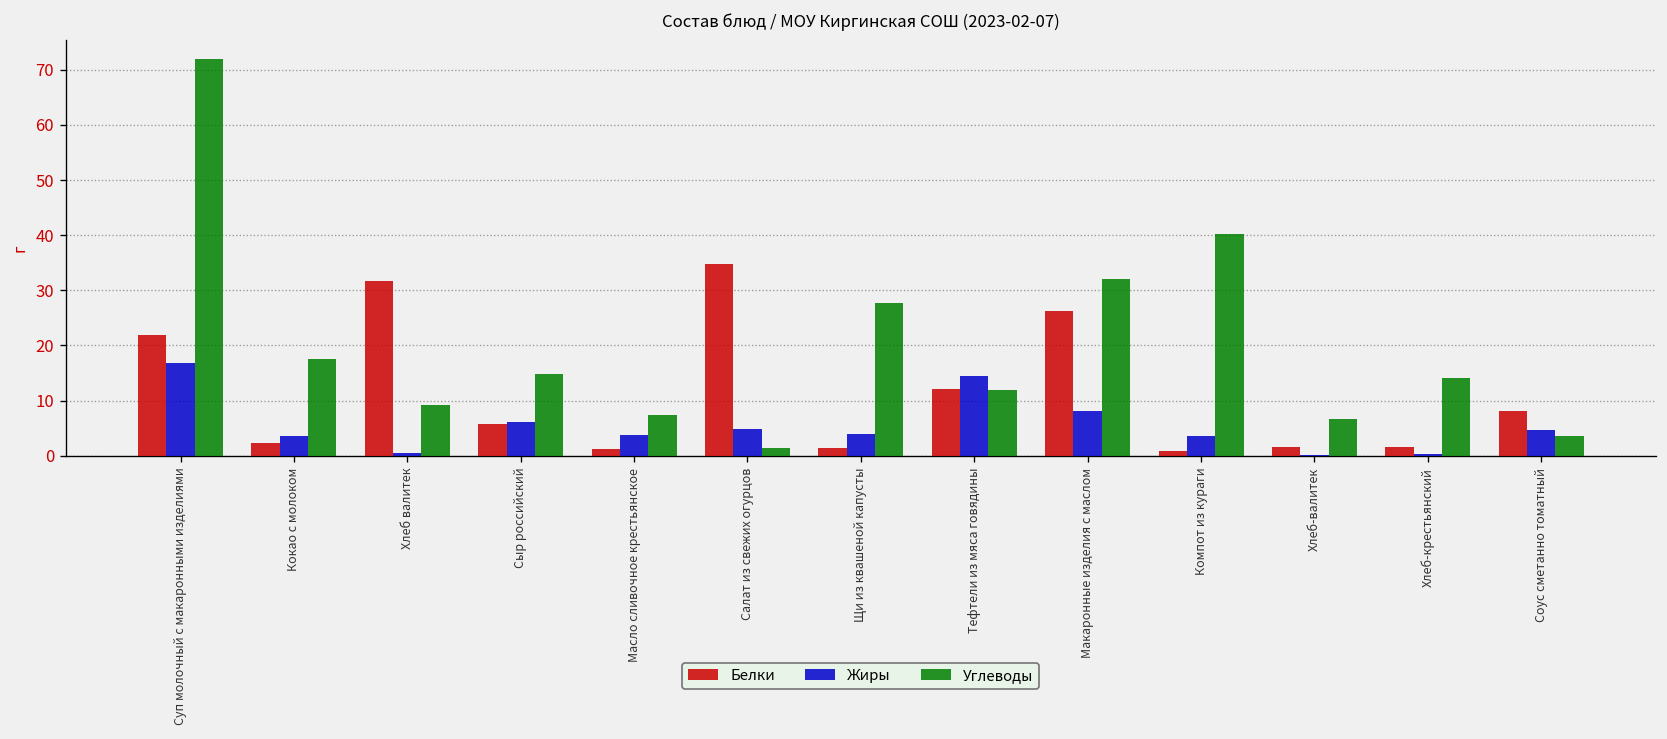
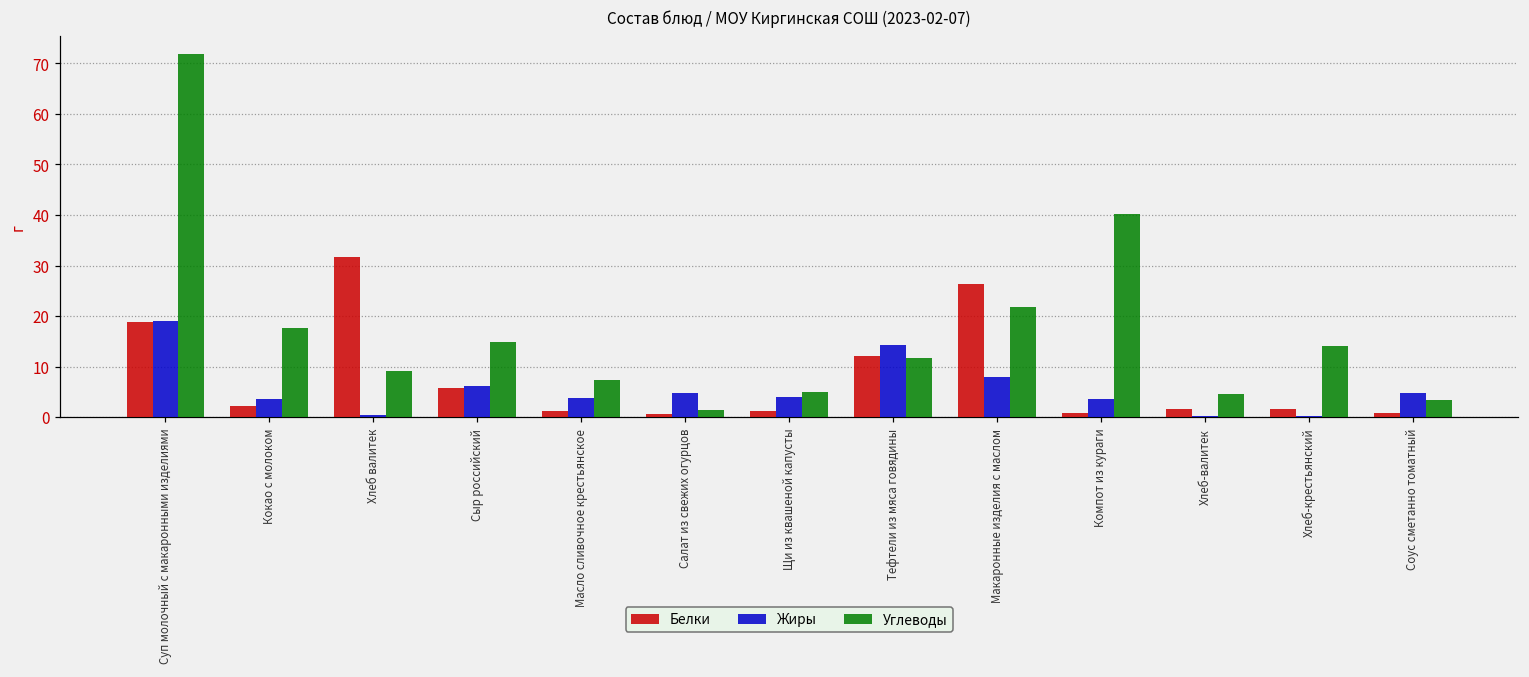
Белки, Суп молочный с макаронными изделиями: 22 -> 19
Жиры, Суп молочный с макаронными изделиями: 17 -> 19
Белки, Салат из свежих огурцов: 35 -> 1
Углеводы, Щи из квашеной капусты: 28 -> 5
Углеводы, Макаронные изделия с маслом: 32 -> 22
Углеводы, Хлеб-валитек: 7 -> 5
Белки, Соус сметанно томатный: 8 -> 1
